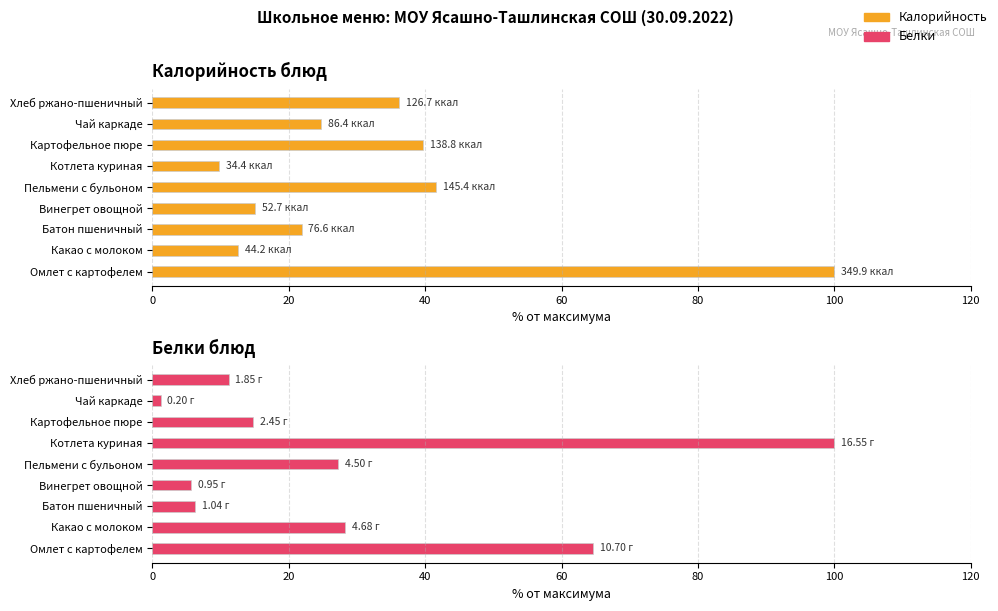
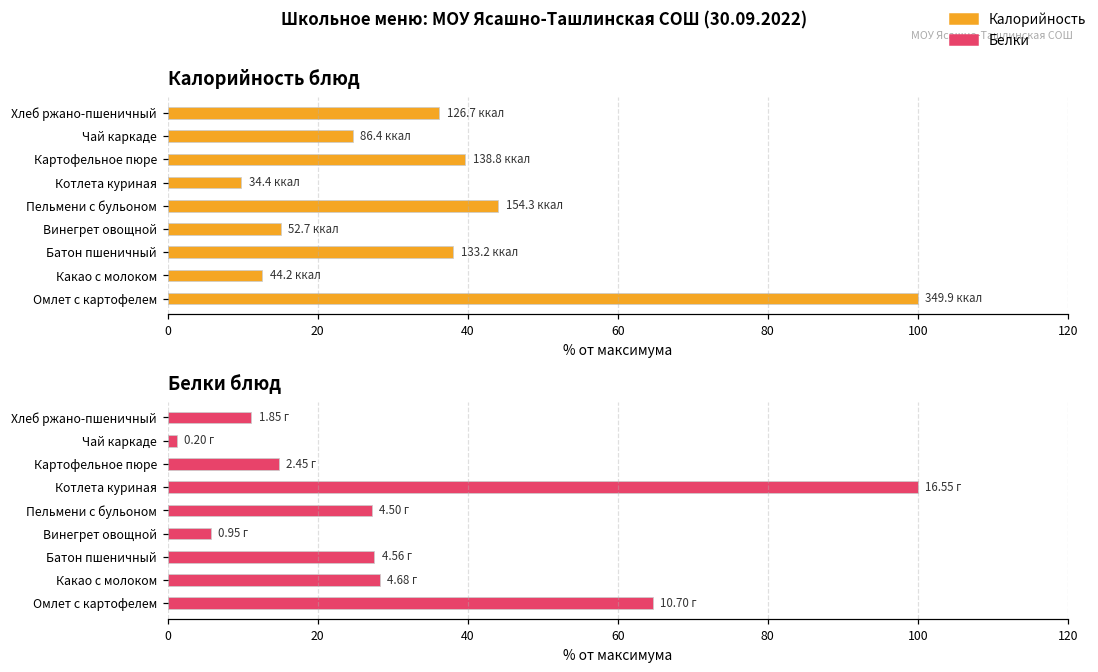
Калорийность блюд, Пельмени с бульоном: 145.4 -> 154.3
Калорийность блюд, Батон пшеничный: 76.6 -> 133.2
Белки блюд, Батон пшеничный: 1.04 -> 4.56
